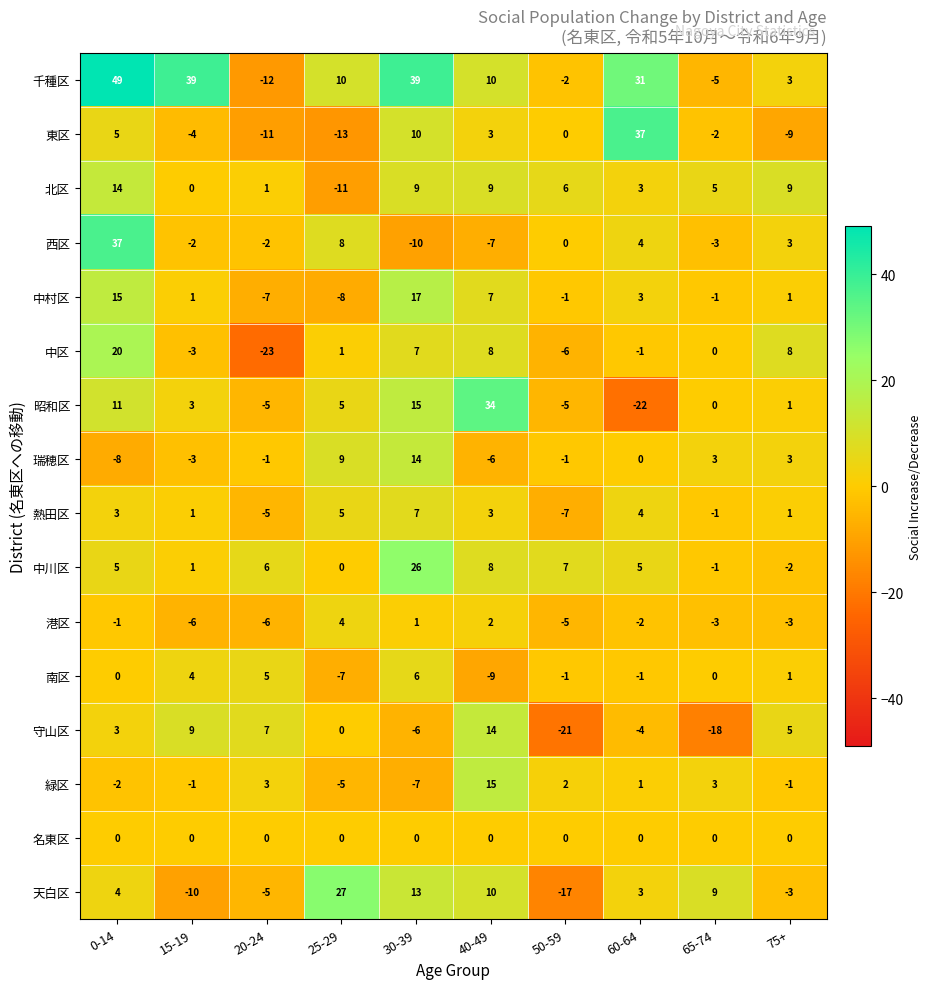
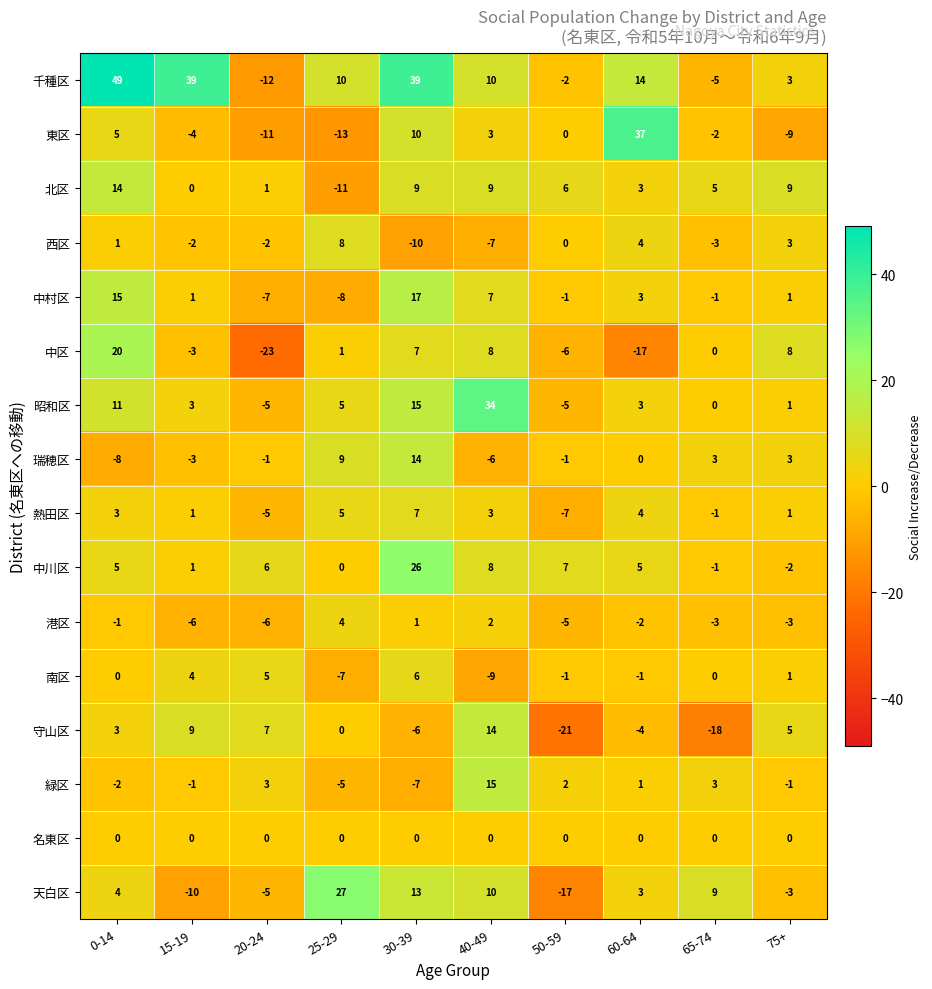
千種区, 60-64: 31 -> 14
西区, 0-14: 37 -> 1
中区, 60-64: -1 -> -17
昭和区, 60-64: -22 -> 3
